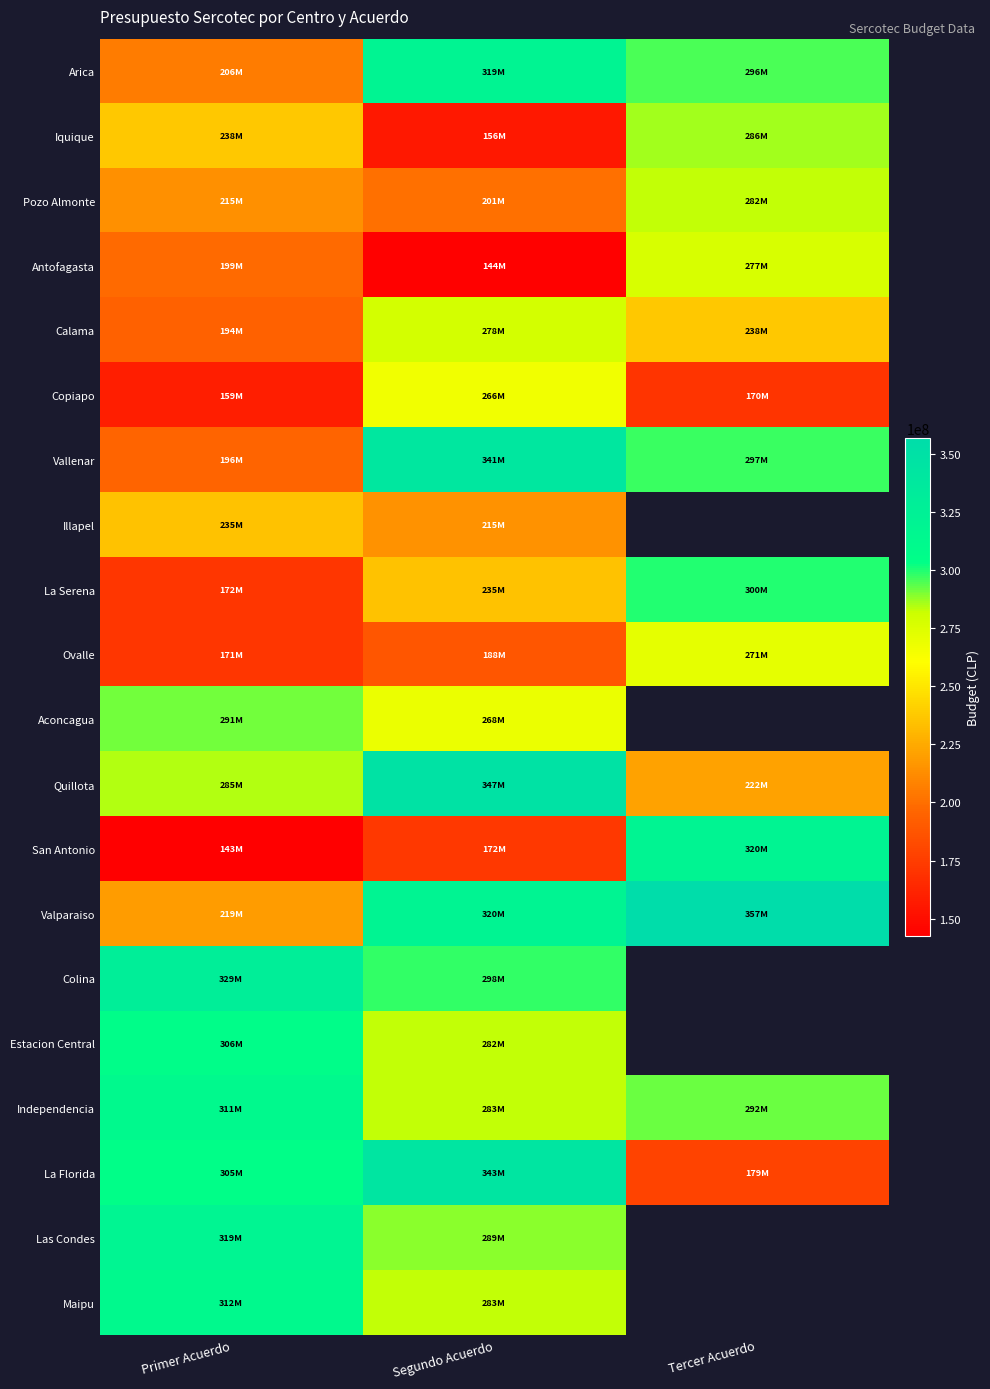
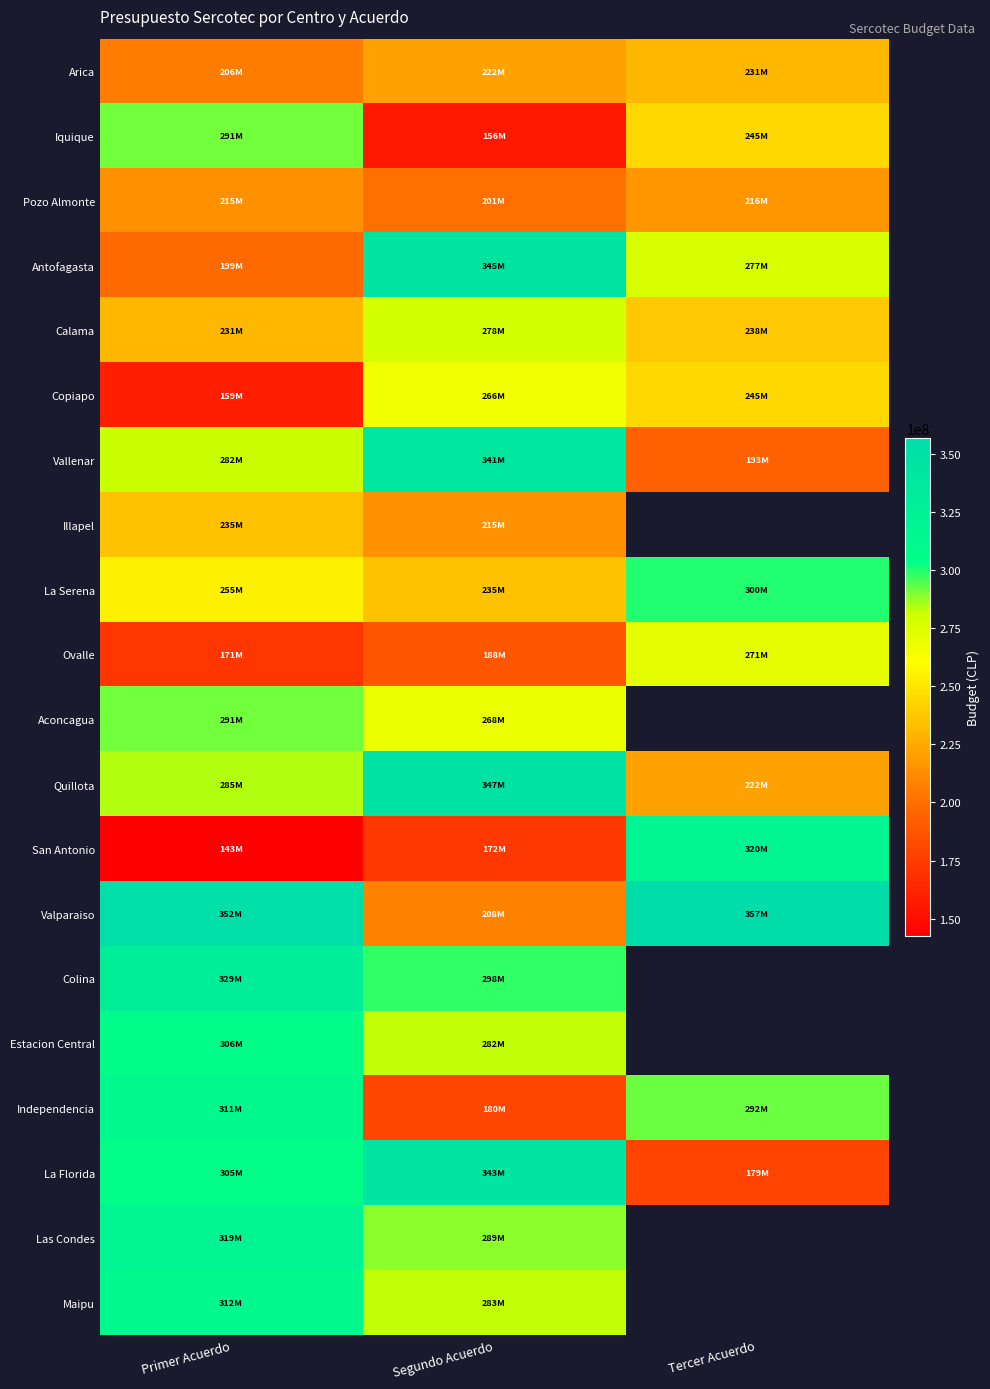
Arica, Segundo Acuerdo: 319M -> 222M
Arica, Tercer Acuerdo: 296M -> 231M
Iquique, Primer Acuerdo: 238M -> 291M
Iquique, Tercer Acuerdo: 286M -> 245M
Pozo Almonte, Tercer Acuerdo: 282M -> 216M
Antofagasta, Segundo Acuerdo: 144M -> 345M
Calama, Primer Acuerdo: 194M -> 231M
Copiapo, Tercer Acuerdo: 170M -> 245M
Vallenar, Primer Acuerdo: 196M -> 282M
Vallenar, Tercer Acuerdo: 297M -> 193M
La Serena, Primer Acuerdo: 172M -> 255M
Valparaiso, Primer Acuerdo: 219M -> 352M
Valparaiso, Segundo Acuerdo: 320M -> 208M
Independencia, Segundo Acuerdo: 283M -> 180M
